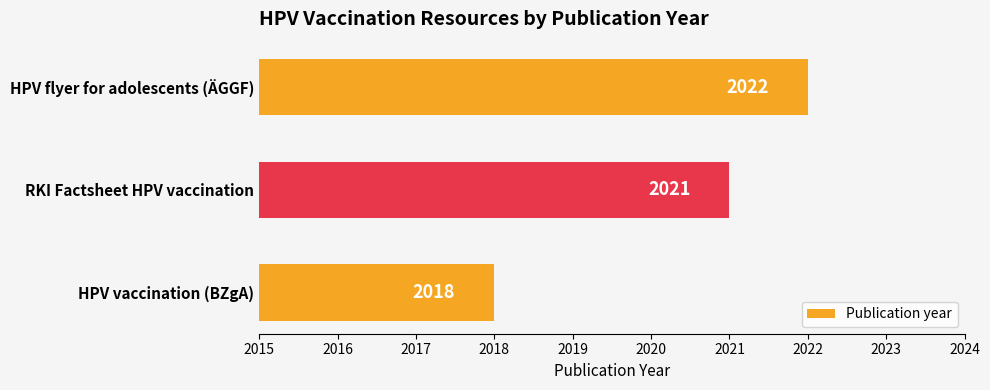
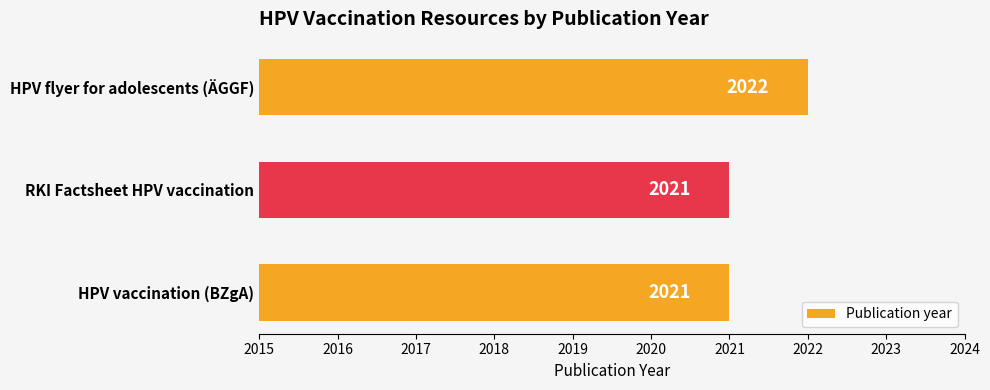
HPV vaccination (BZgA): 2018 -> 2021
